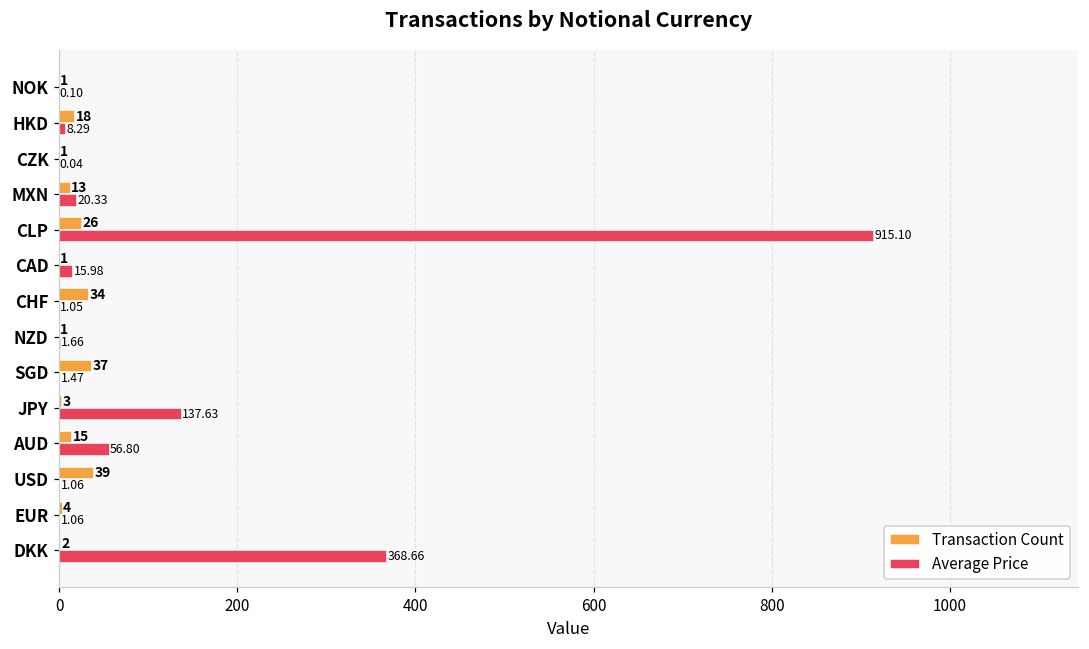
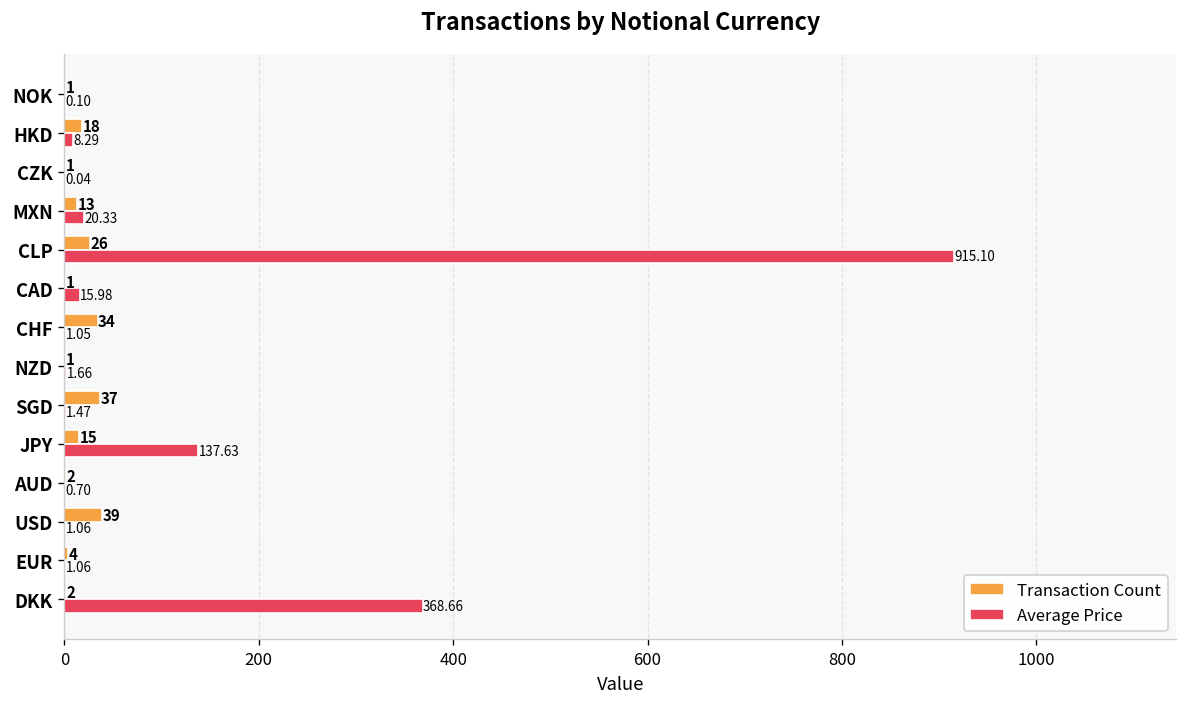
Transaction Count, JPY: 3 -> 15
Transaction Count, AUD: 15 -> 2
Average Price, AUD: 56.80 -> 0.70
